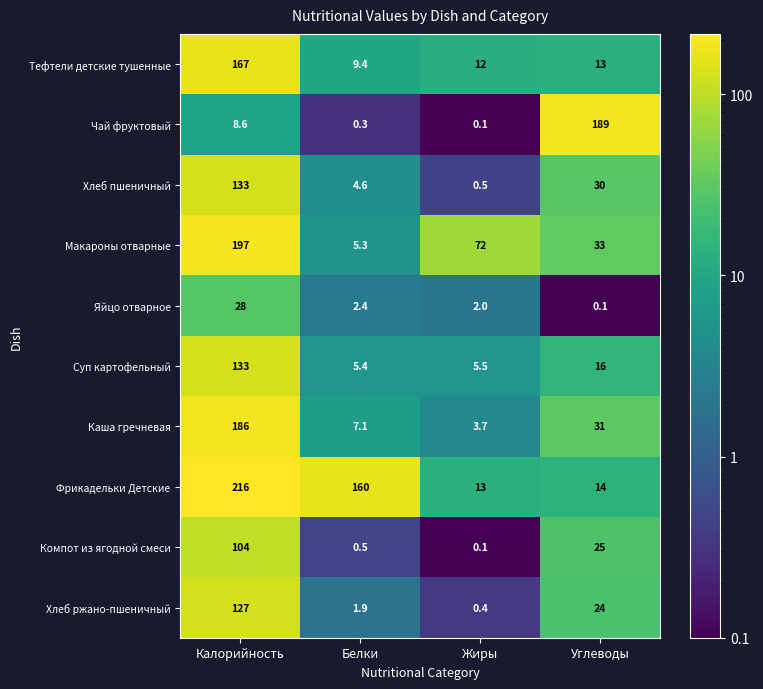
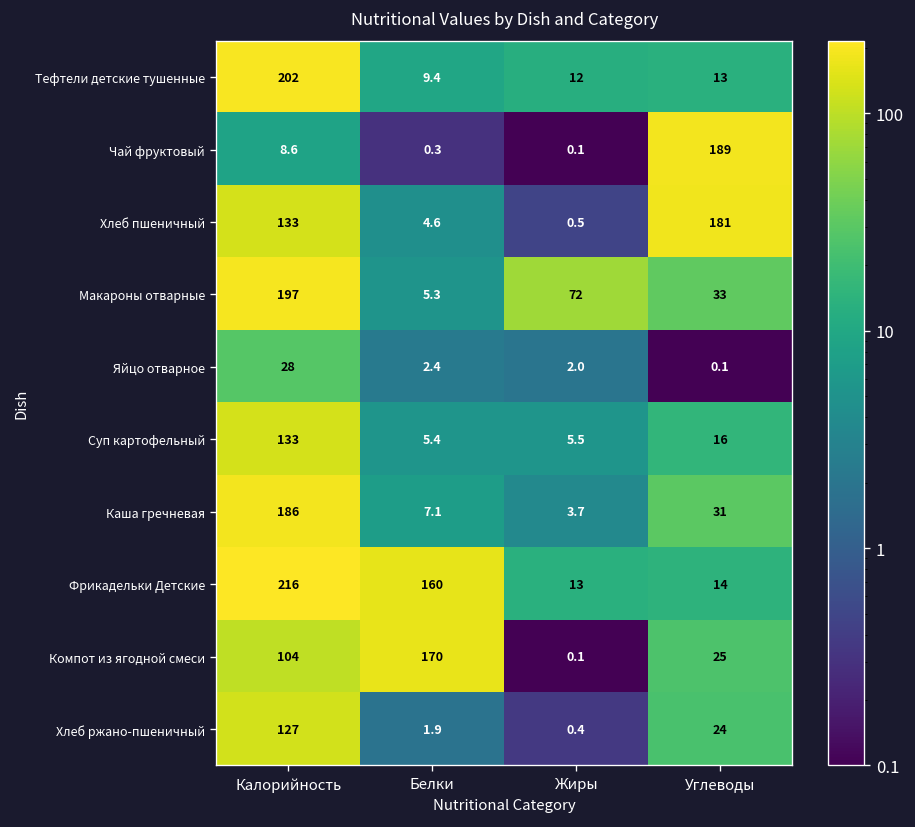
Тефтели детские тушенные, Калорийность: 167 -> 202
Хлеб пшеничный, Углеводы: 30 -> 181
Компот из ягодной смеси, Белки: 0.5 -> 170
